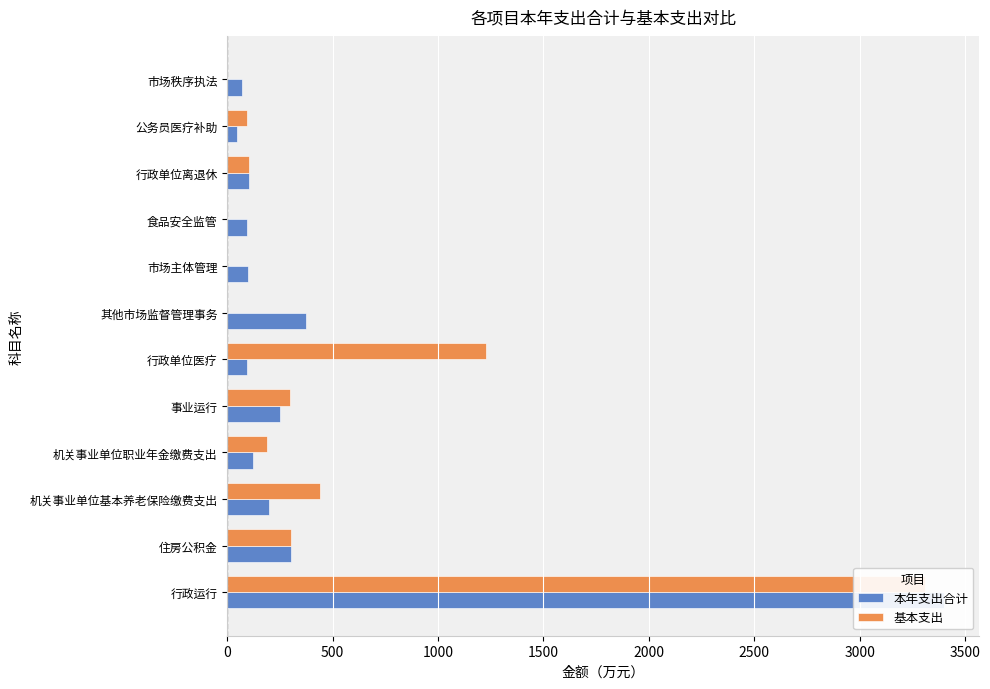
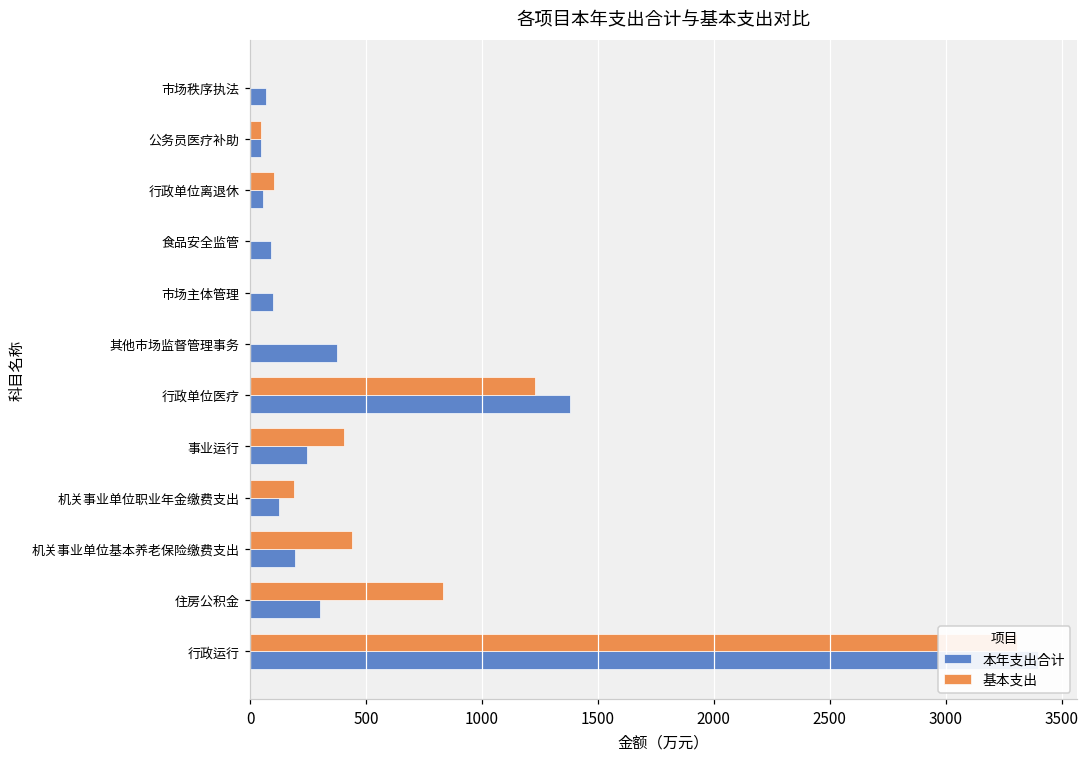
基本支出, 公务员医疗补助: 90 -> 50
本年支出合计, 行政单位离退休: 100 -> 60
本年支出合计, 行政单位医疗: 90 -> 1380
基本支出, 事业运行: 300 -> 410
基本支出, 住房公积金: 300 -> 830
